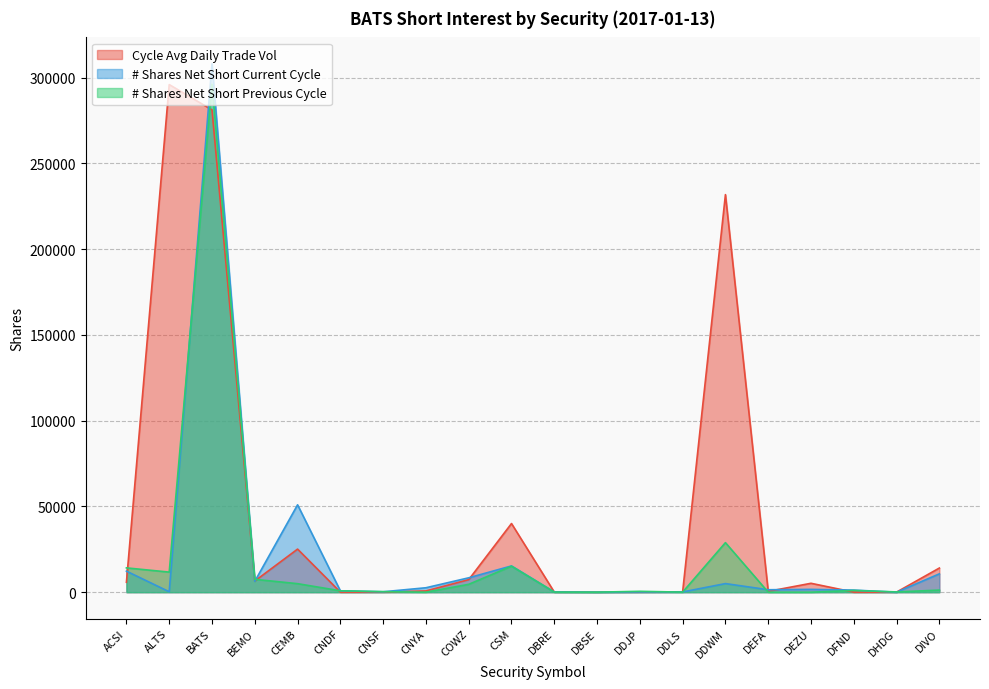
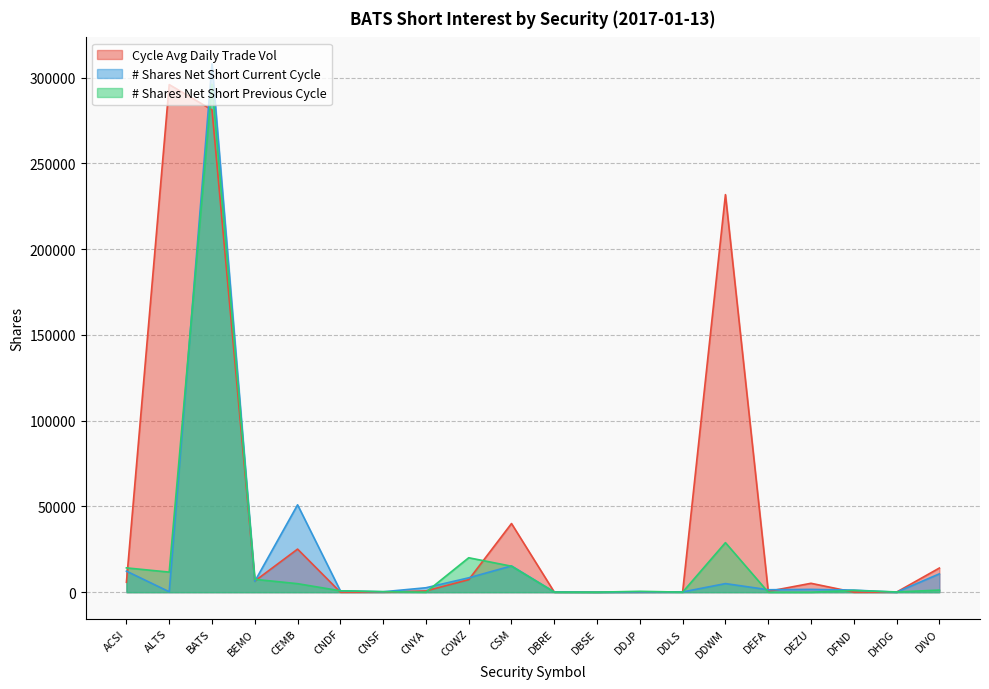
# Shares Net Short Previous Cycle, COWZ: 5000 -> 20000
